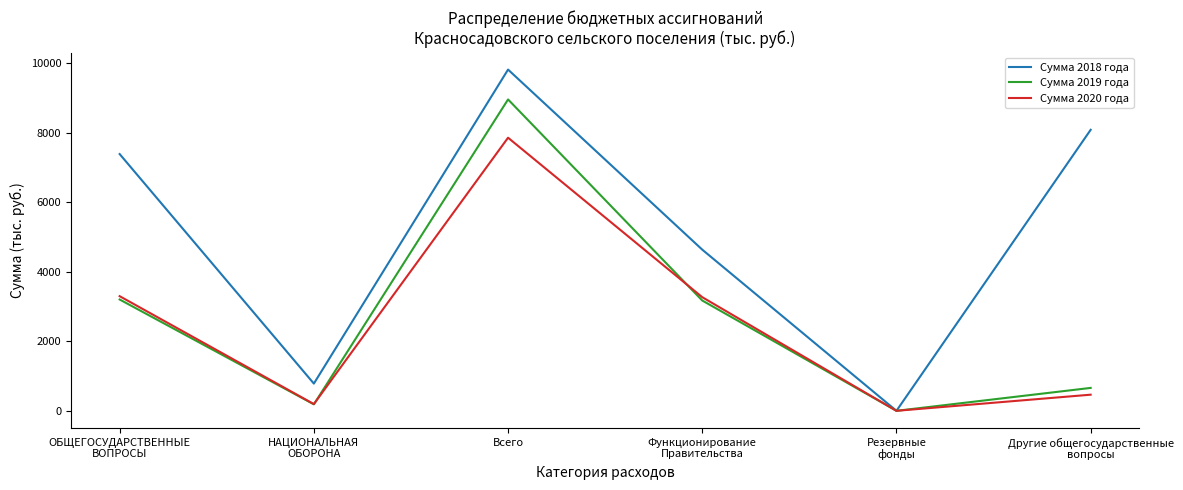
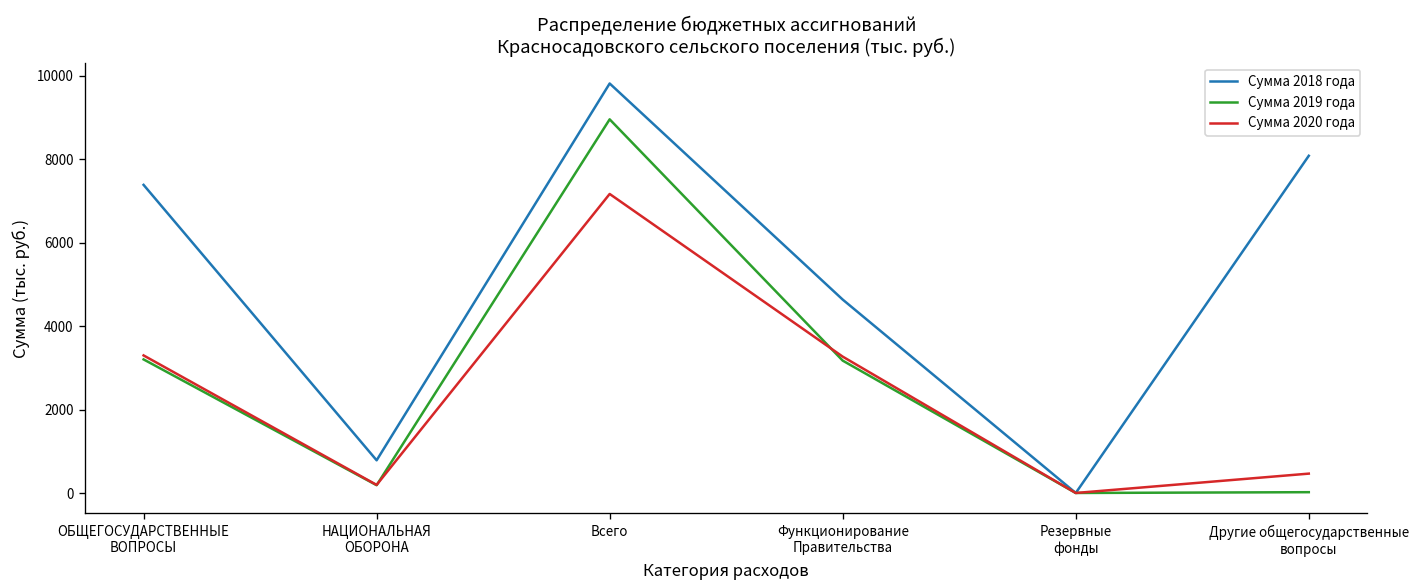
Сумма 2020 года, Всего: 7900 -> 7200
Сумма 2019 года, Другие общегосударственные вопросы: 700 -> 0
